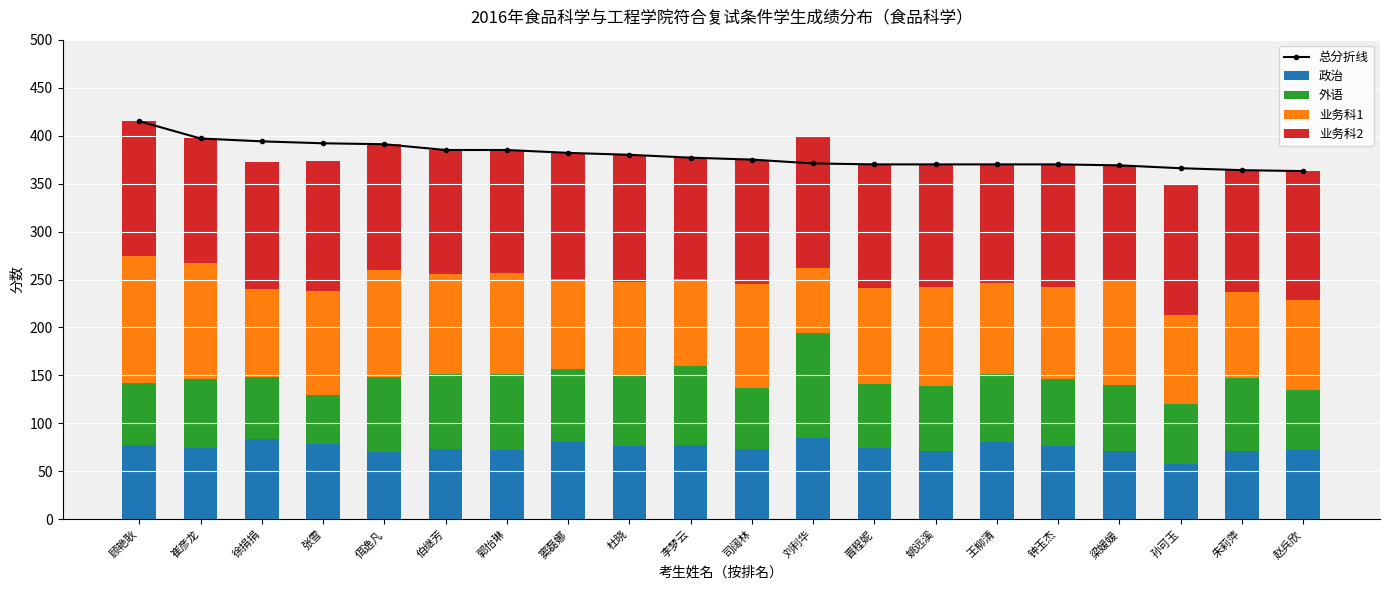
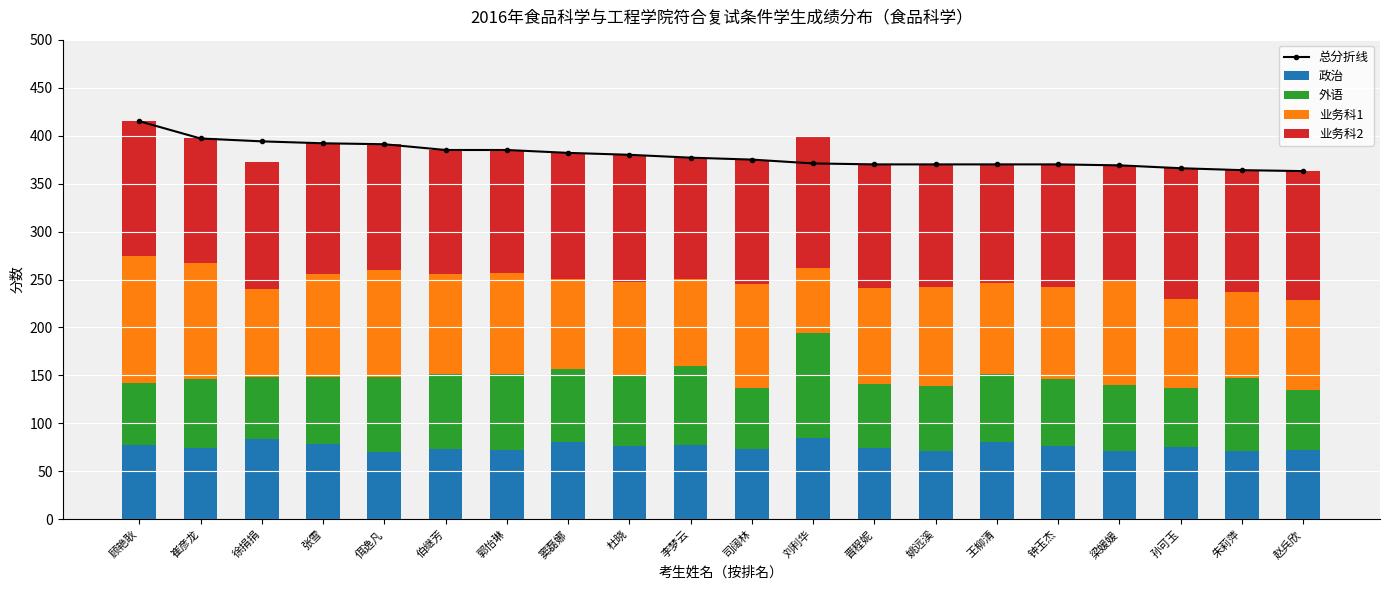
外语, 张雪: 50 -> 70
政治, 孙可玉: 60 -> 80
